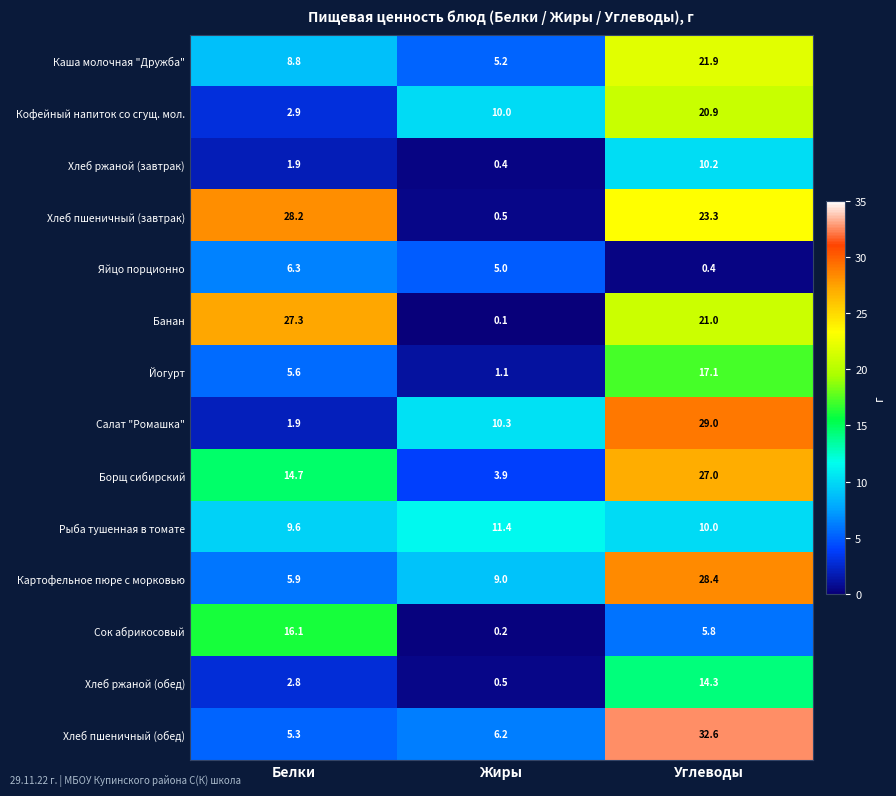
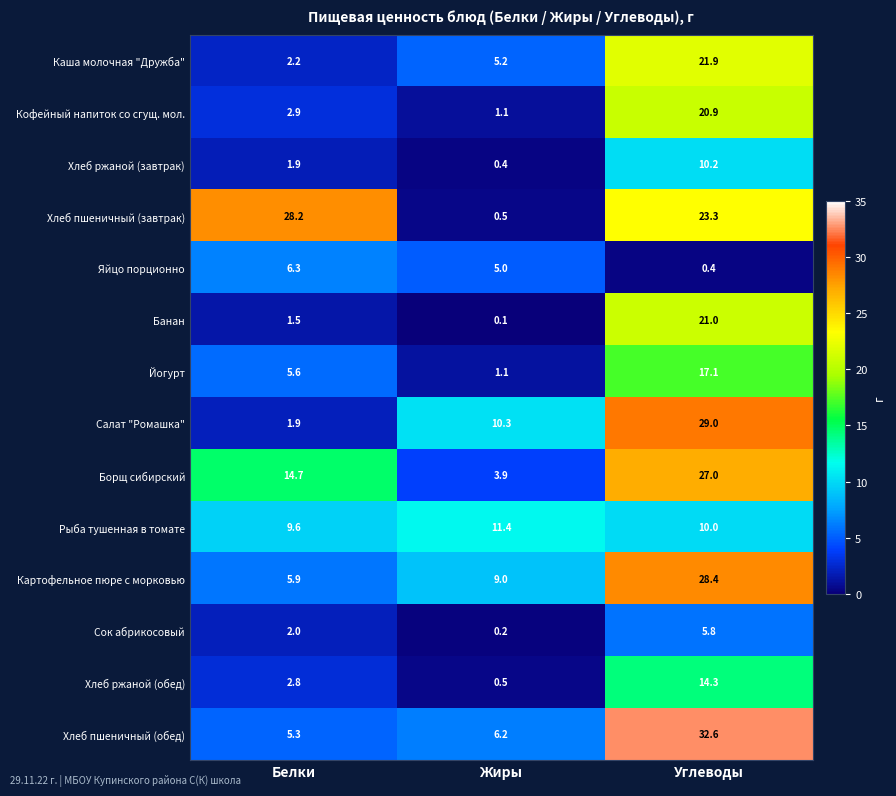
Каша молочная "Дружба", Белки: 8.8 -> 2.2
Кофейный напиток со сгущ. мол., Жиры: 10.0 -> 1.1
Банан, Белки: 27.3 -> 1.5
Сок абрикосовый, Белки: 16.1 -> 2.0
